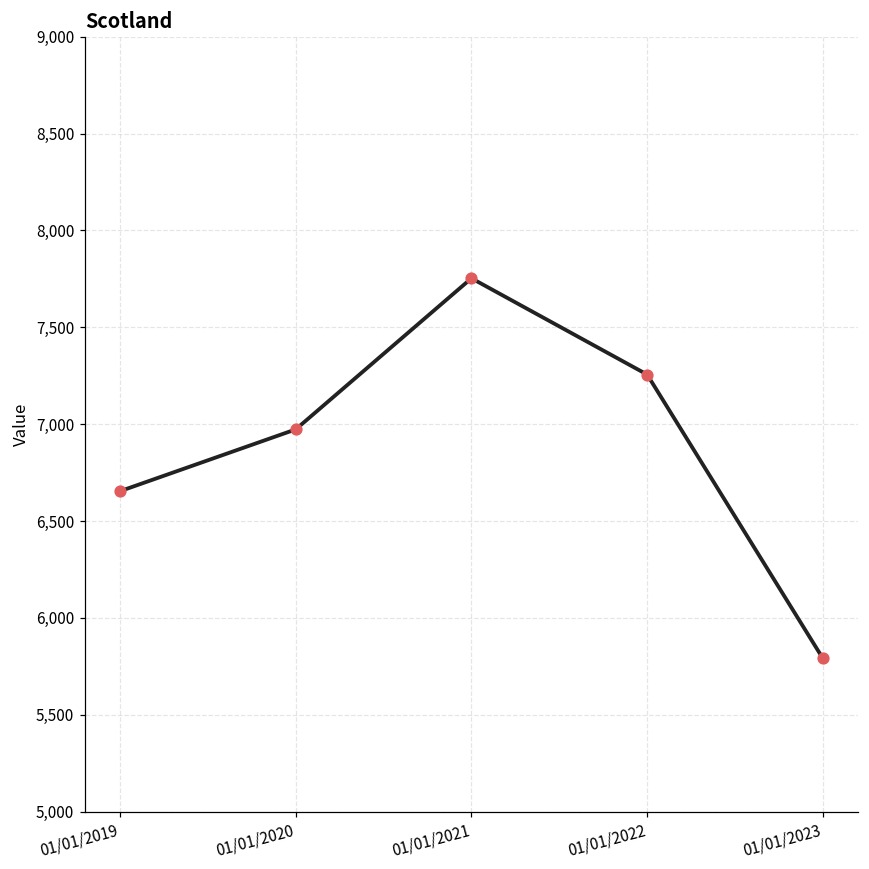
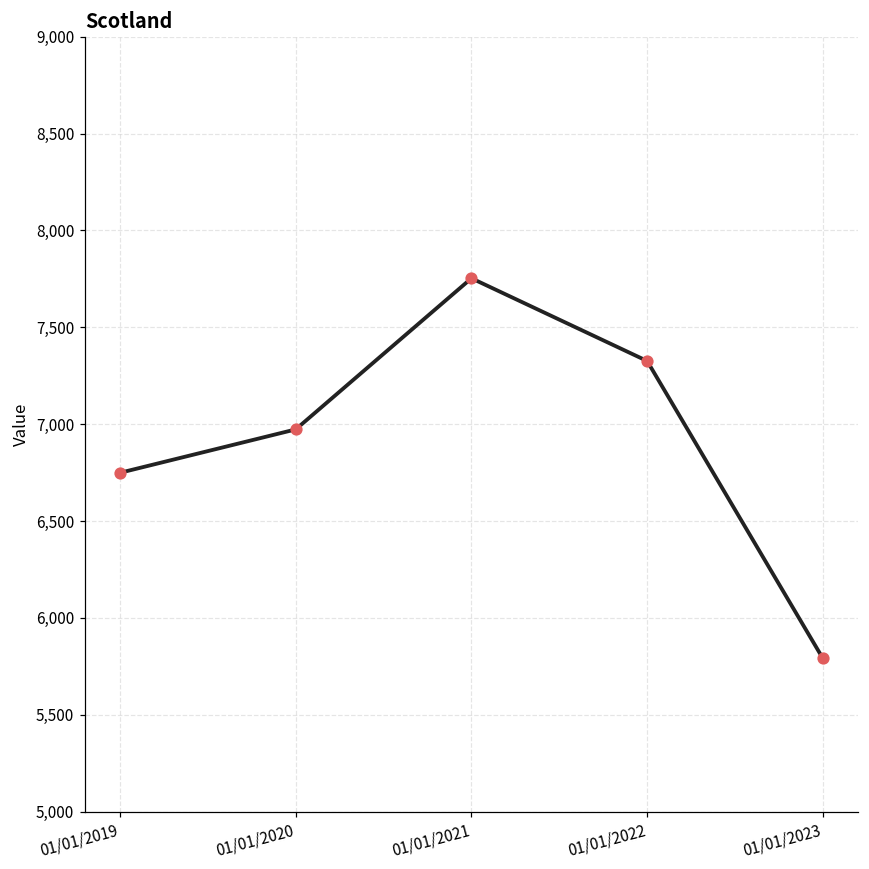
01/01/2019: 6,650 -> 6,750
01/01/2022: 7,260 -> 7,330
